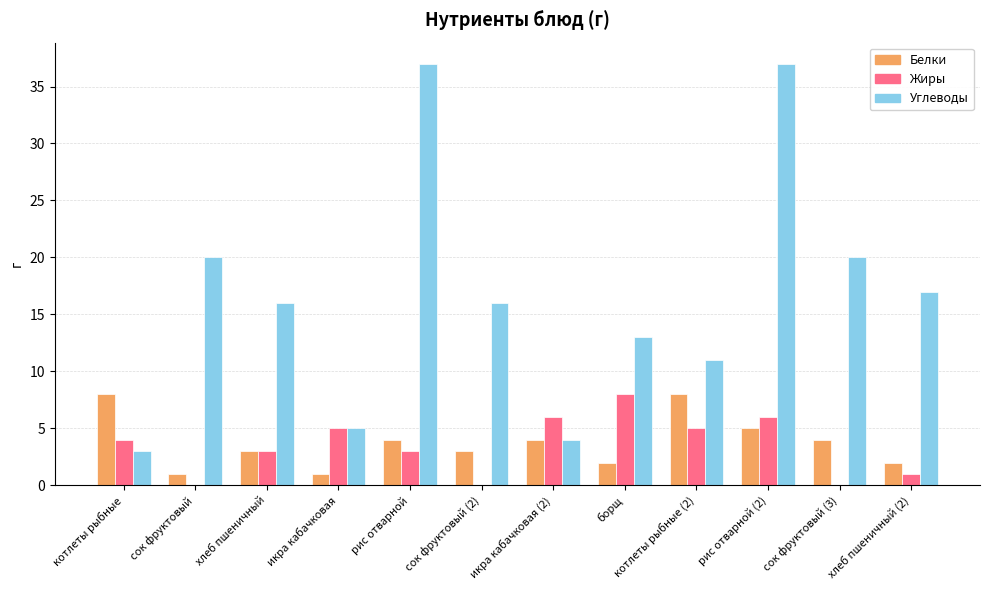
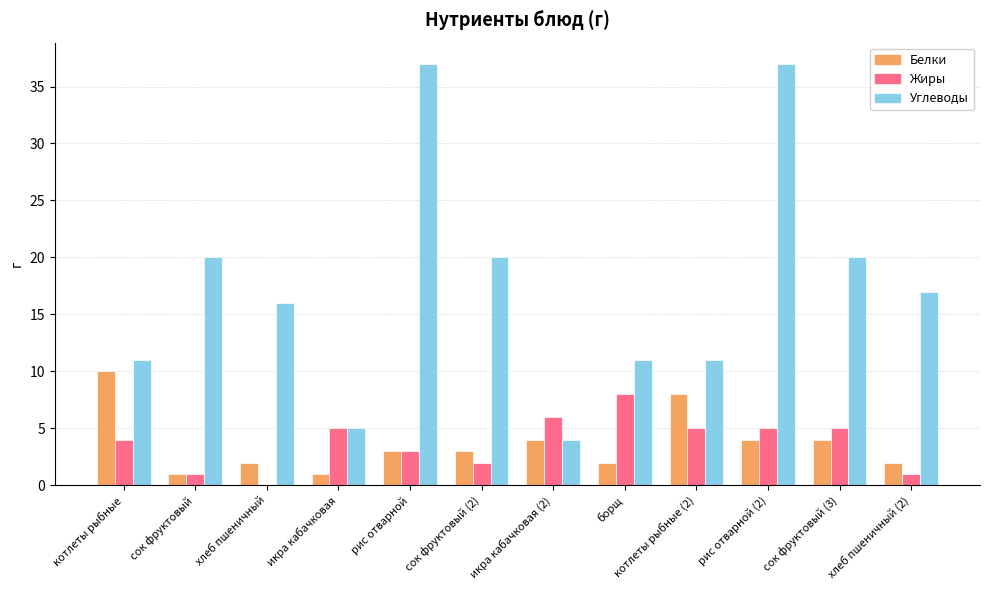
Белки, котлеты рыбные: 8 -> 10
Углеводы, котлеты рыбные: 3 -> 11
Жиры, сок фруктовый: 0 -> 1
Белки, хлеб пшеничный: 3 -> 2
Жиры, хлеб пшеничный: 3 -> 0
Белки, рис отварной: 4 -> 3
Жиры, сок фруктовый (2): 0 -> 2
Углеводы, сок фруктовый (2): 16 -> 20
Углеводы, борщ: 13 -> 11
Белки, рис отварной (2): 5 -> 4
Жиры, рис отварной (2): 6 -> 5
Жиры, сок фруктовый (3): 0 -> 5
